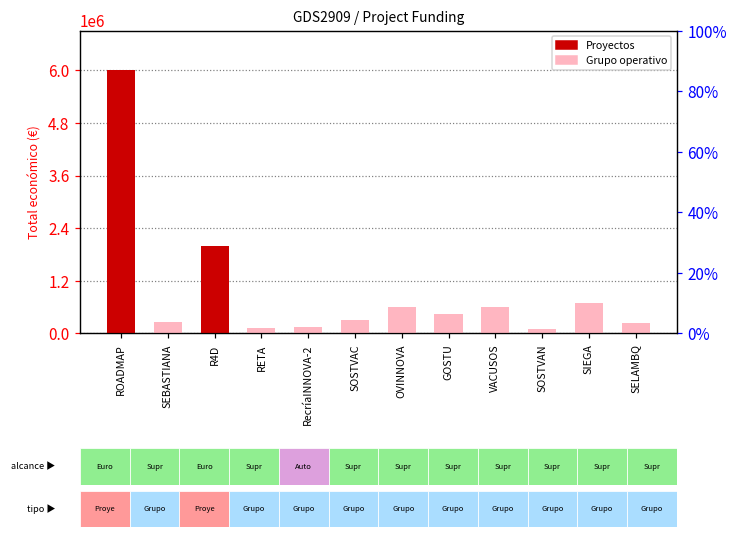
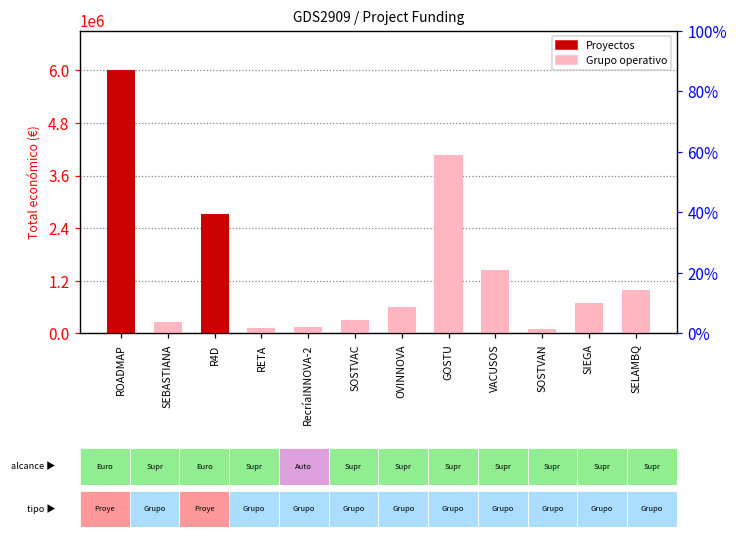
R4D: 2000000 -> 2700000
GOSTU: 400000 -> 4100000
VACUSOS: 600000 -> 1400000
SELAMBQ: 200000 -> 1000000
